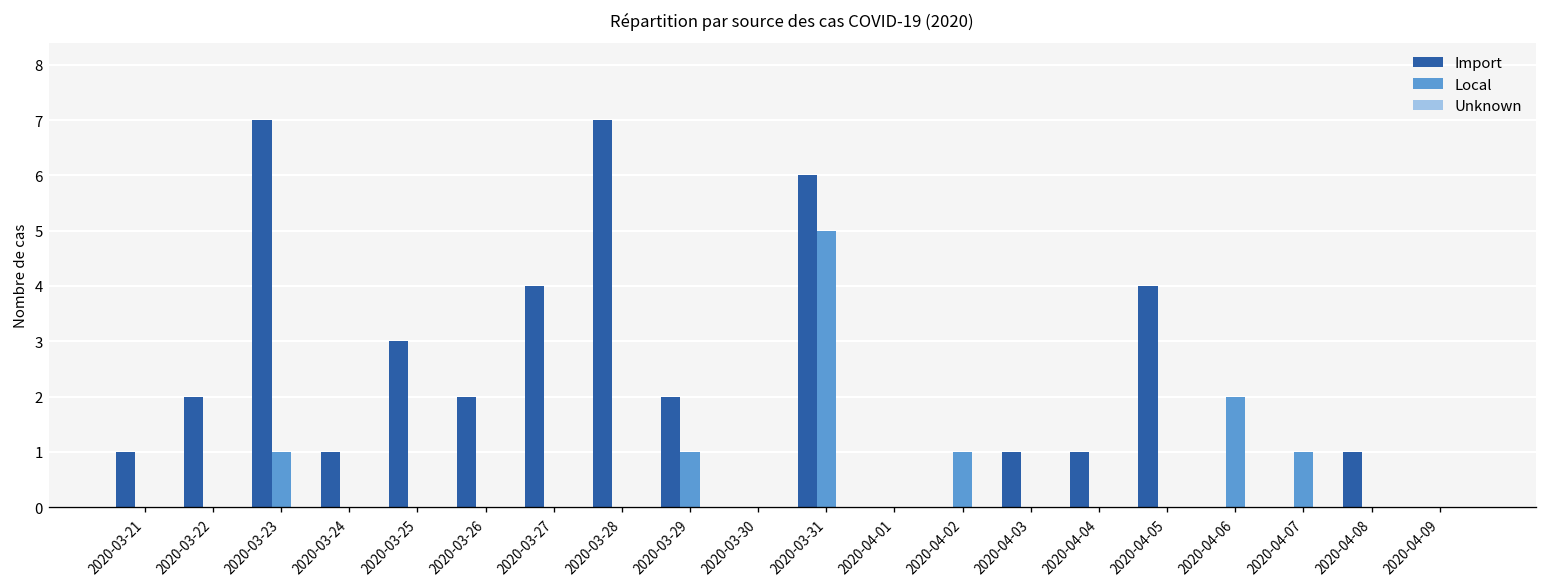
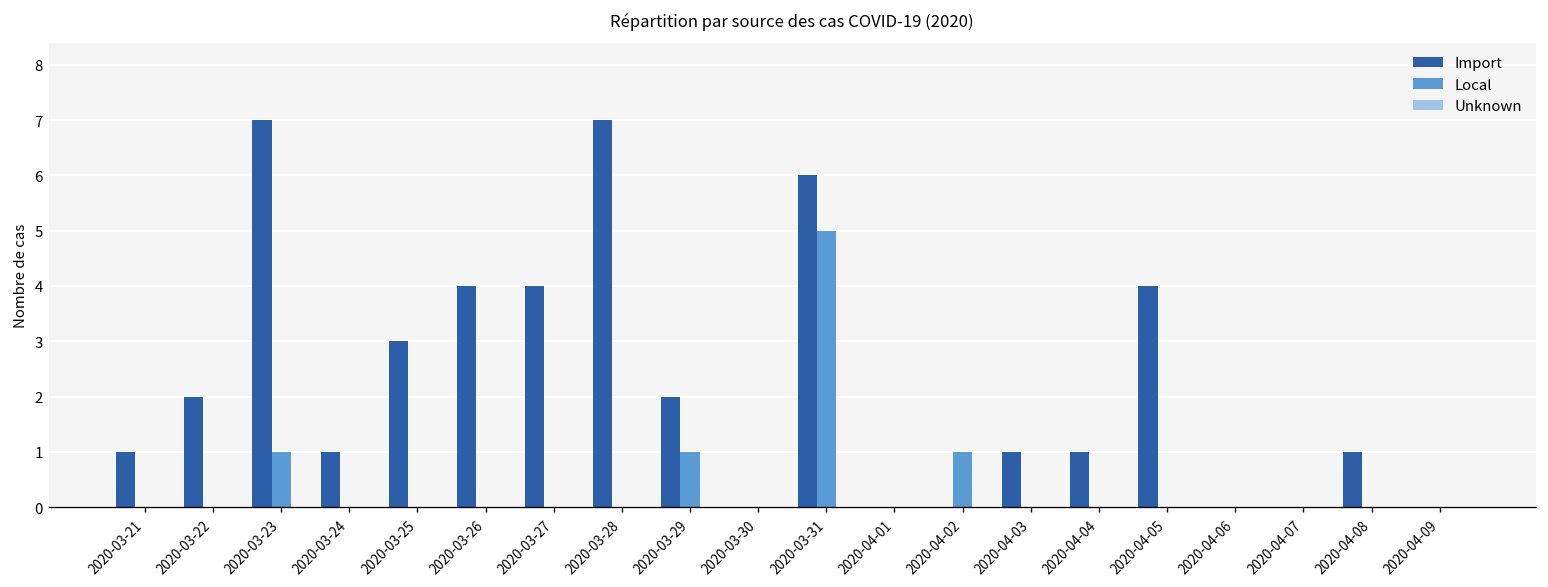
Import, 2020-03-26: 2 -> 4
Local, 2020-04-06: 2 -> 0
Local, 2020-04-07: 1 -> 0
